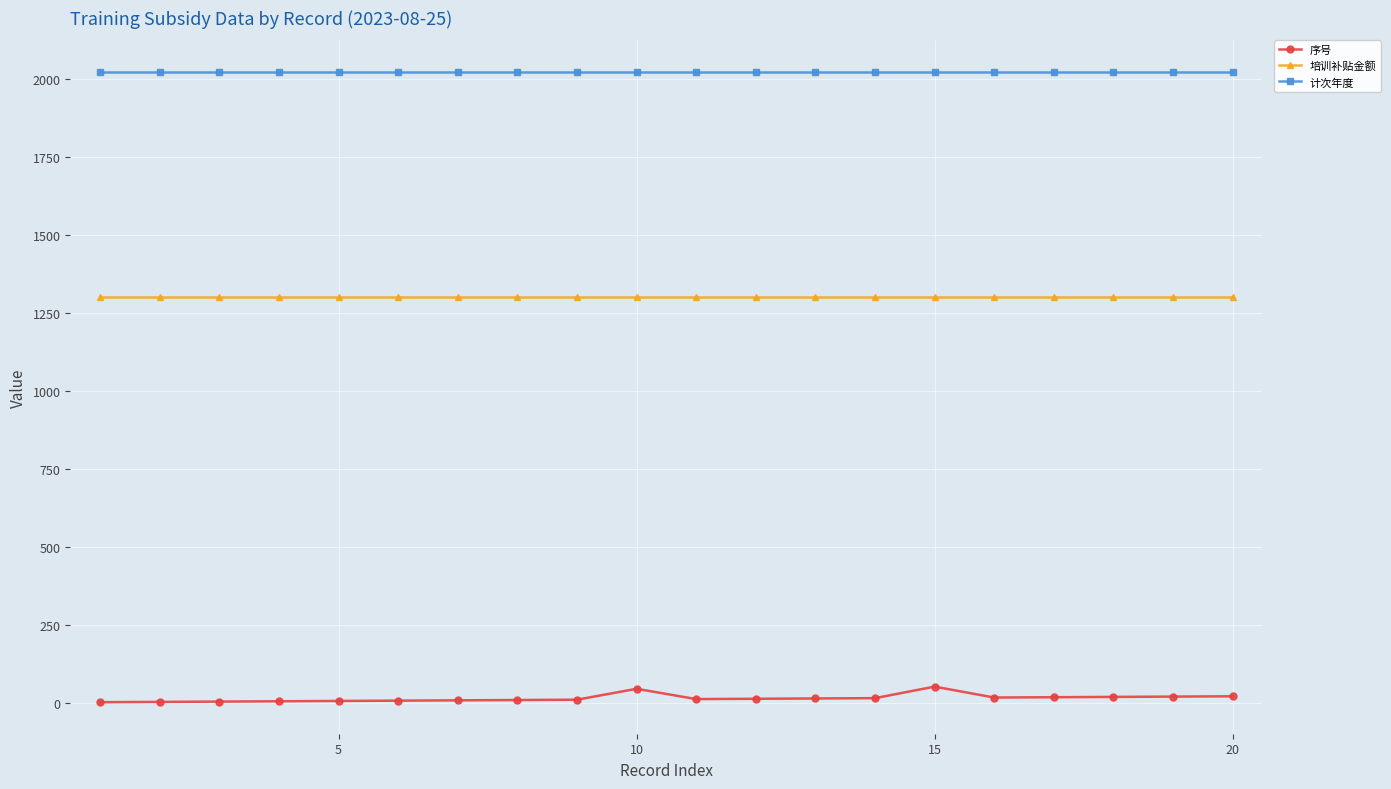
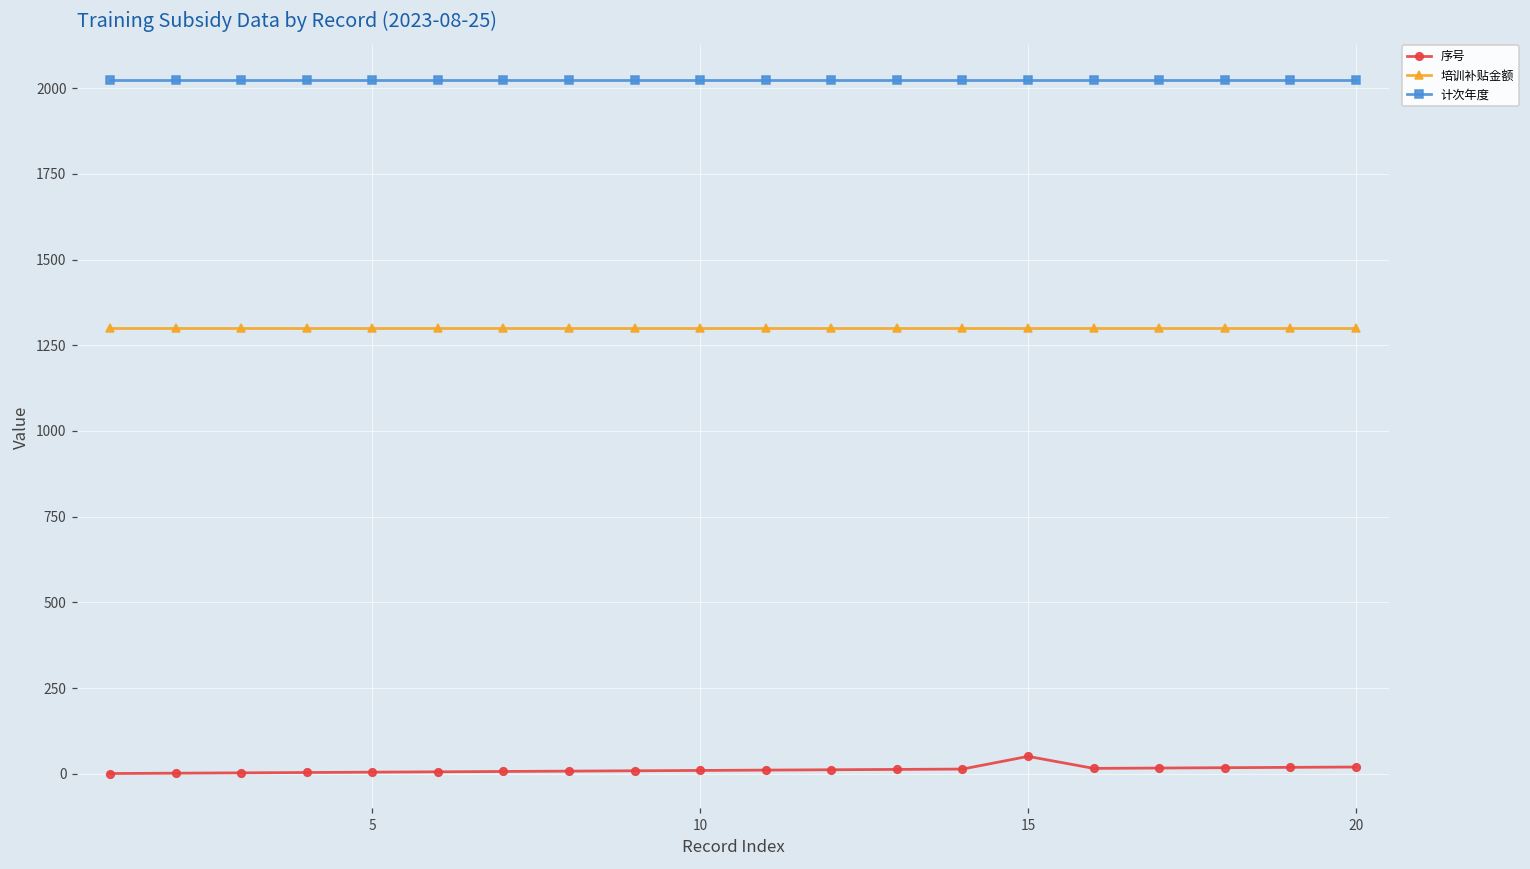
序号, 10: 40 -> 10
